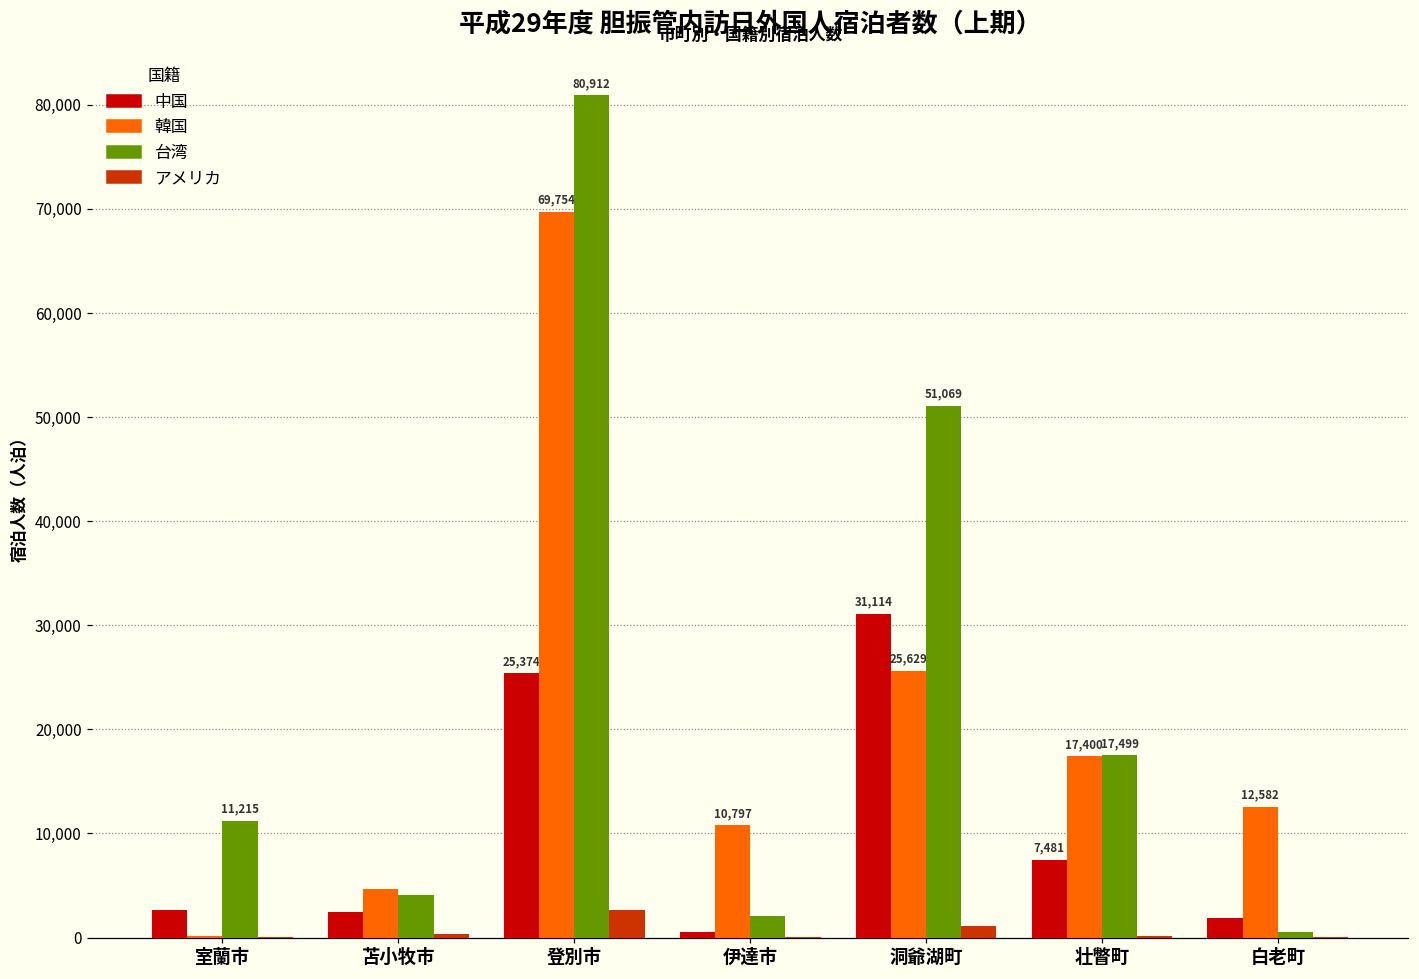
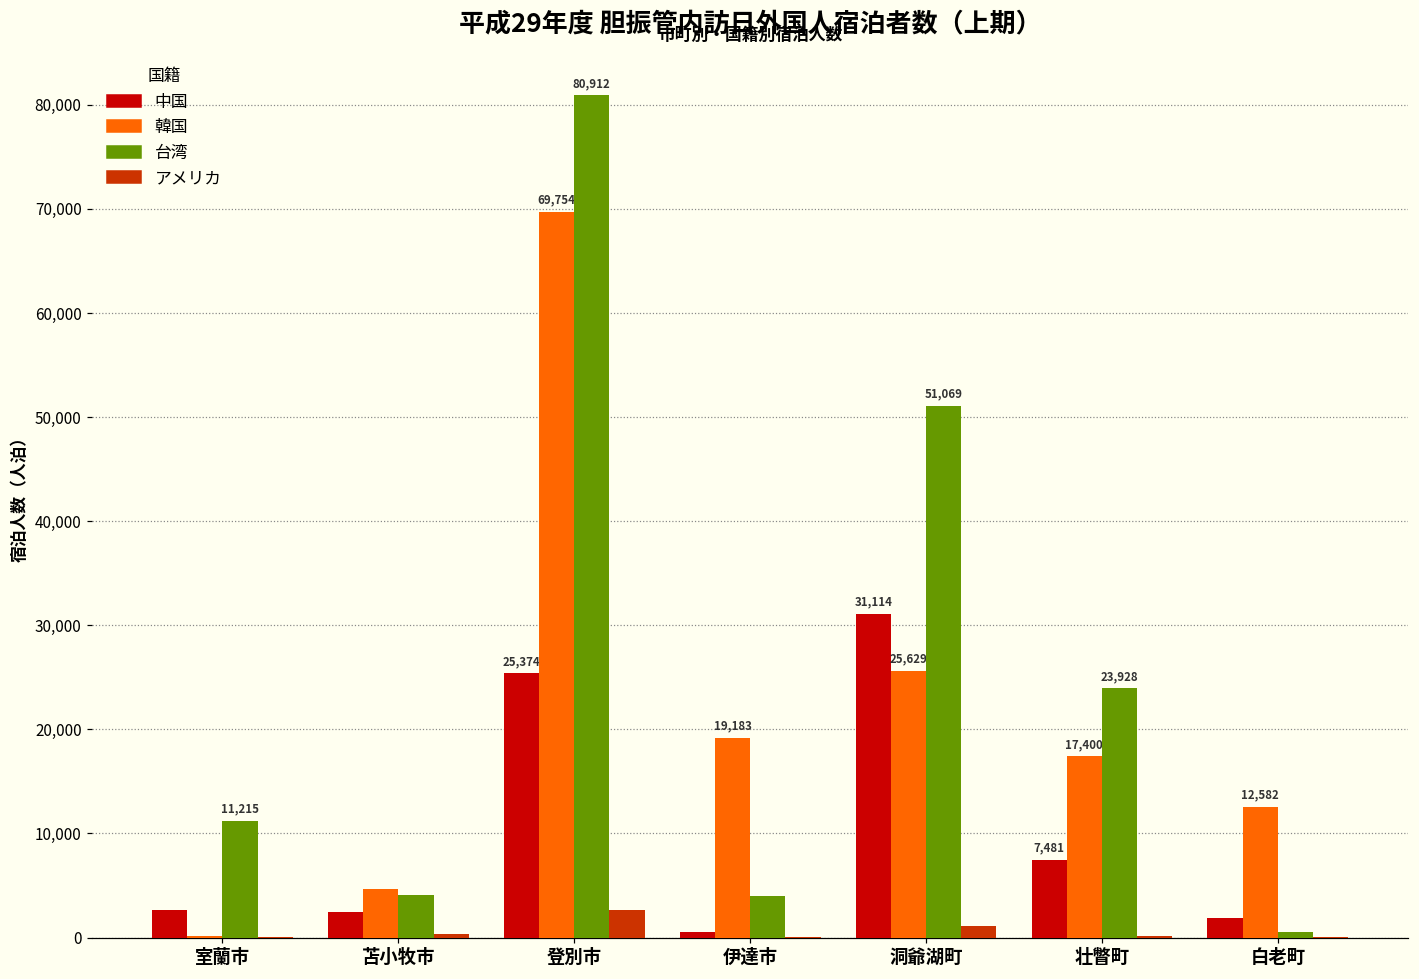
韓国, 伊達市: 10,797 -> 19,183
台湾, 伊達市: 2,000 -> 4,000
台湾, 壮瞥町: 17,499 -> 23,928
